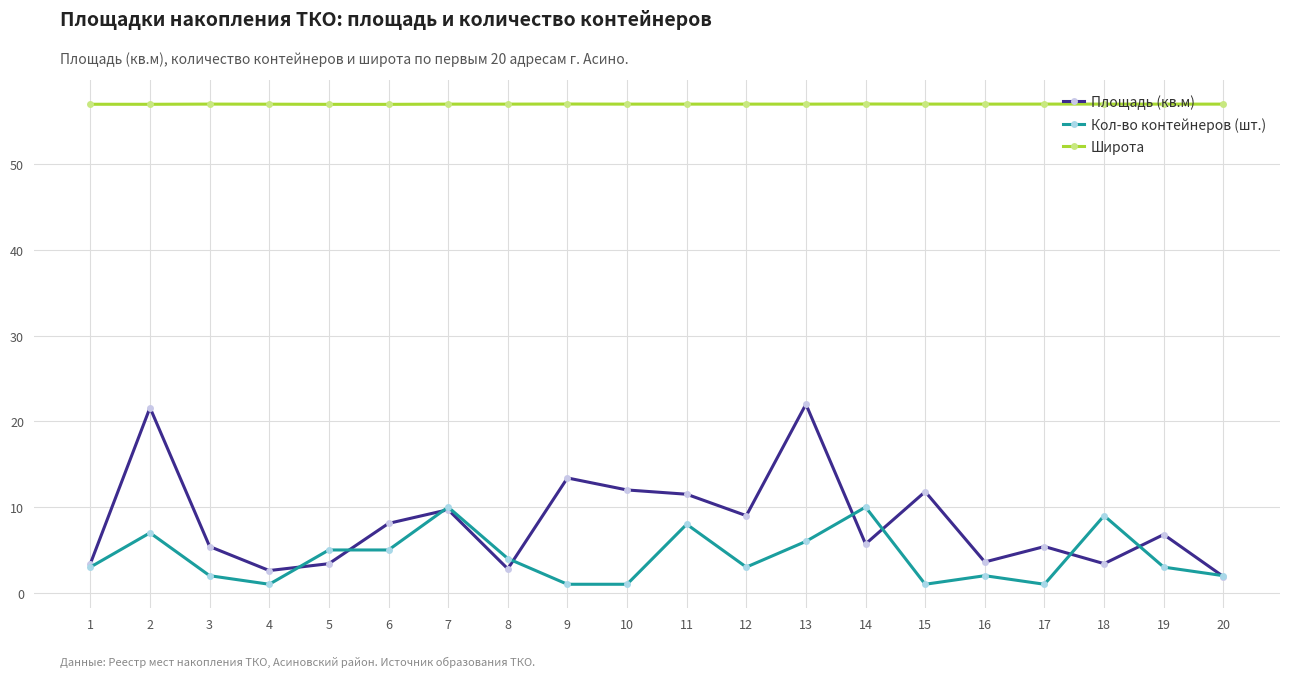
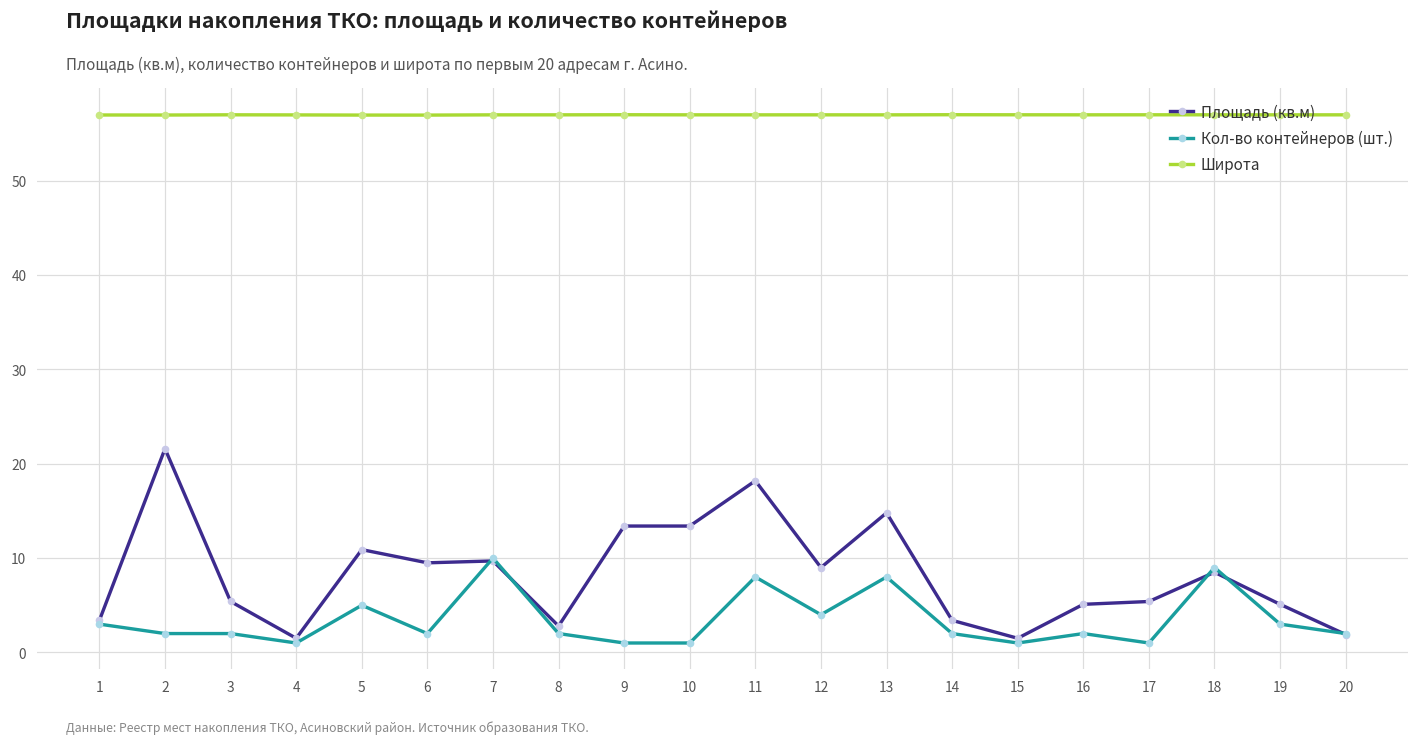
Кол-во контейнеров (шт.), 2: 7 -> 2
Площадь (кв.м), 4: 3 -> 2
Площадь (кв.м), 5: 3 -> 11
Площадь (кв.м), 6: 8 -> 10
Кол-во контейнеров (шт.), 6: 5 -> 2
Кол-во контейнеров (шт.), 8: 4 -> 2
Площадь (кв.м), 10: 12 -> 13
Площадь (кв.м), 11: 12 -> 18
Кол-во контейнеров (шт.), 12: 3 -> 4
Площадь (кв.м), 13: 22 -> 15
Кол-во контейнеров (шт.), 13: 6 -> 8
Площадь (кв.м), 14: 6 -> 3
Кол-во контейнеров (шт.), 14: 10 -> 2
Площадь (кв.м), 15: 12 -> 2
Площадь (кв.м), 16: 4 -> 5
Площадь (кв.м), 18: 3 -> 9
Площадь (кв.м), 19: 7 -> 5
